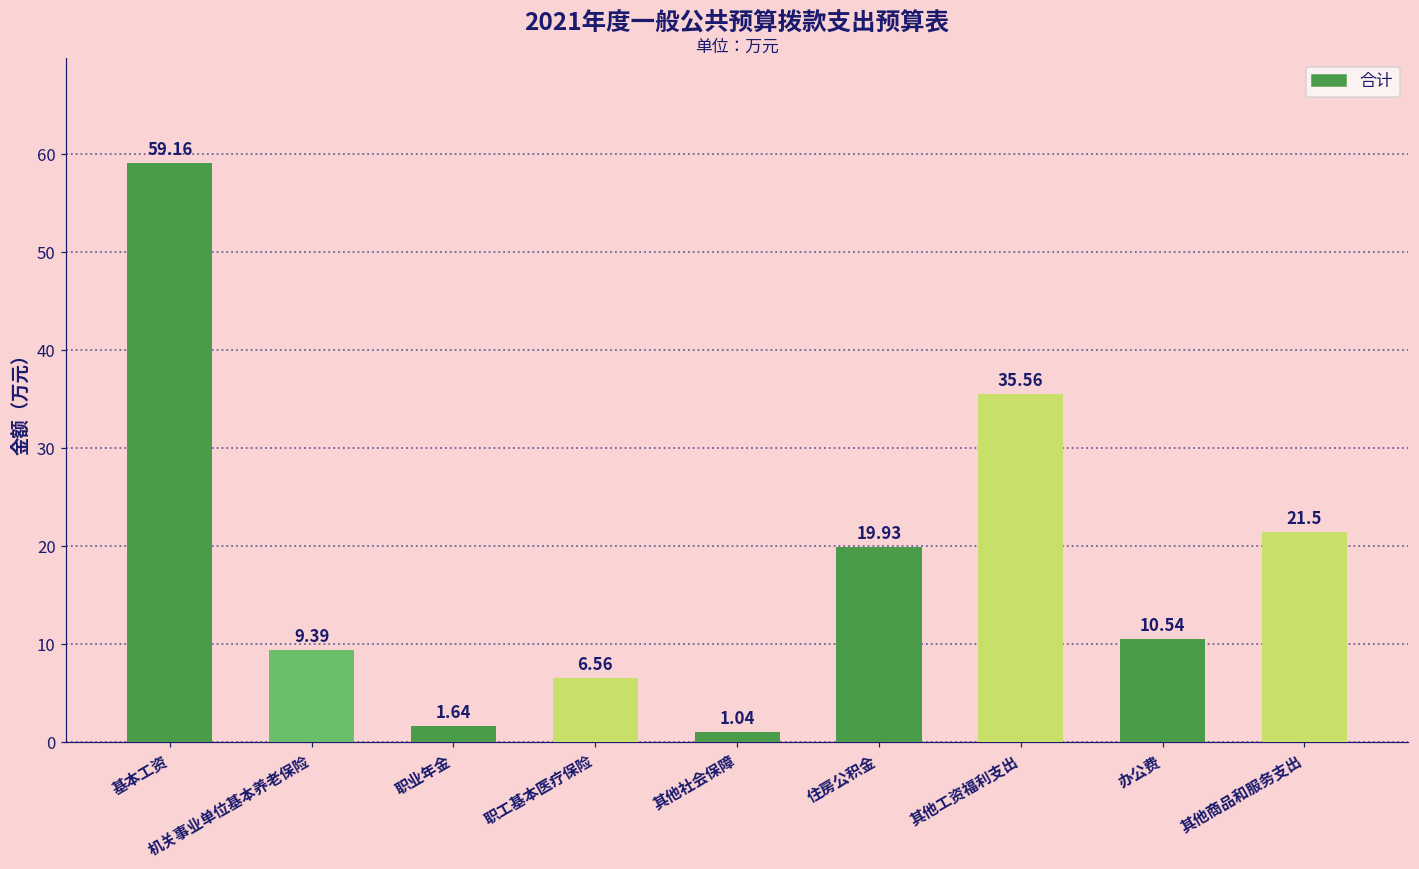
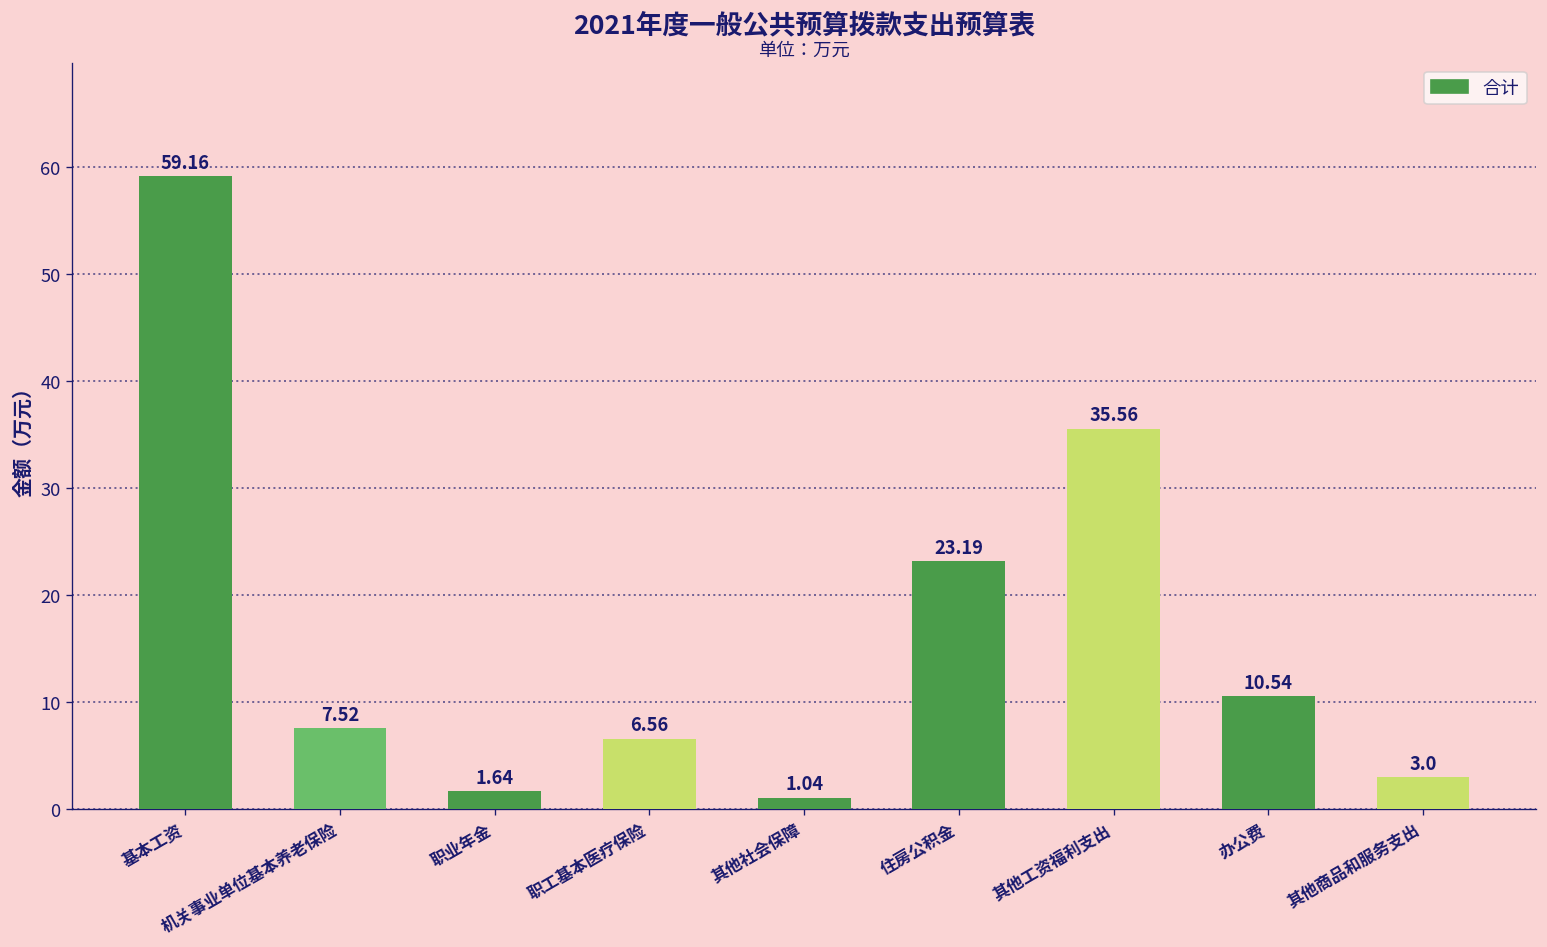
机关事业单位基本养老保险: 9.39 -> 7.52
住房公积金: 19.93 -> 23.19
其他商品和服务支出: 21.5 -> 3.0
